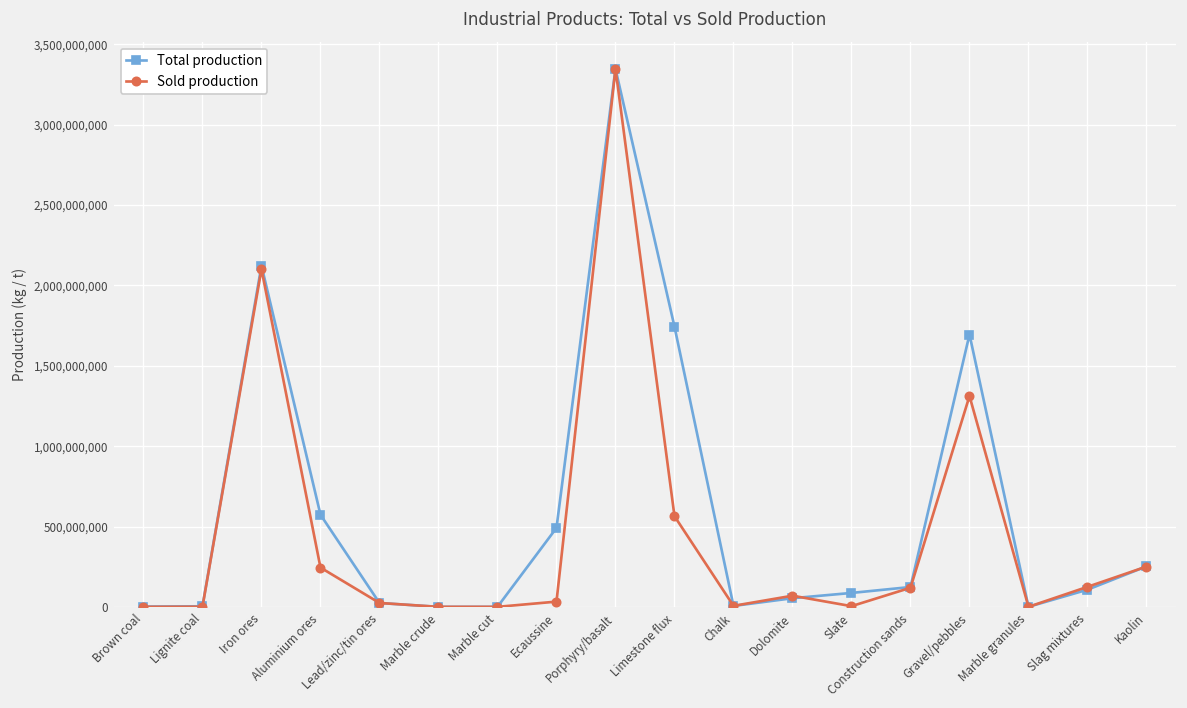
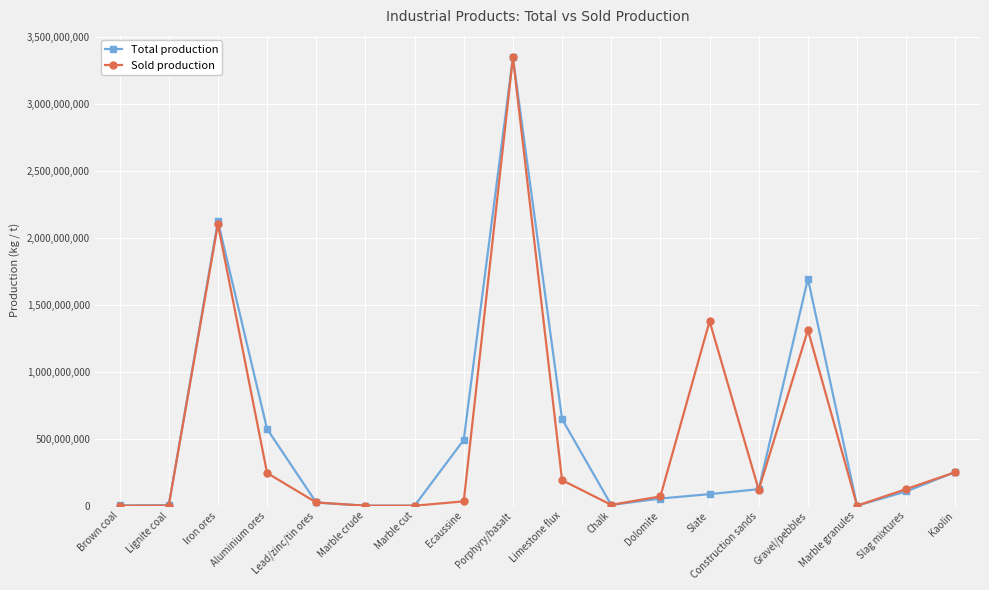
Total production, Limestone flux: 1,740,000,000 -> 650,000,000
Sold production, Limestone flux: 560,000,000 -> 190,000,000
Sold production, Slate: 0 -> 1,380,000,000
